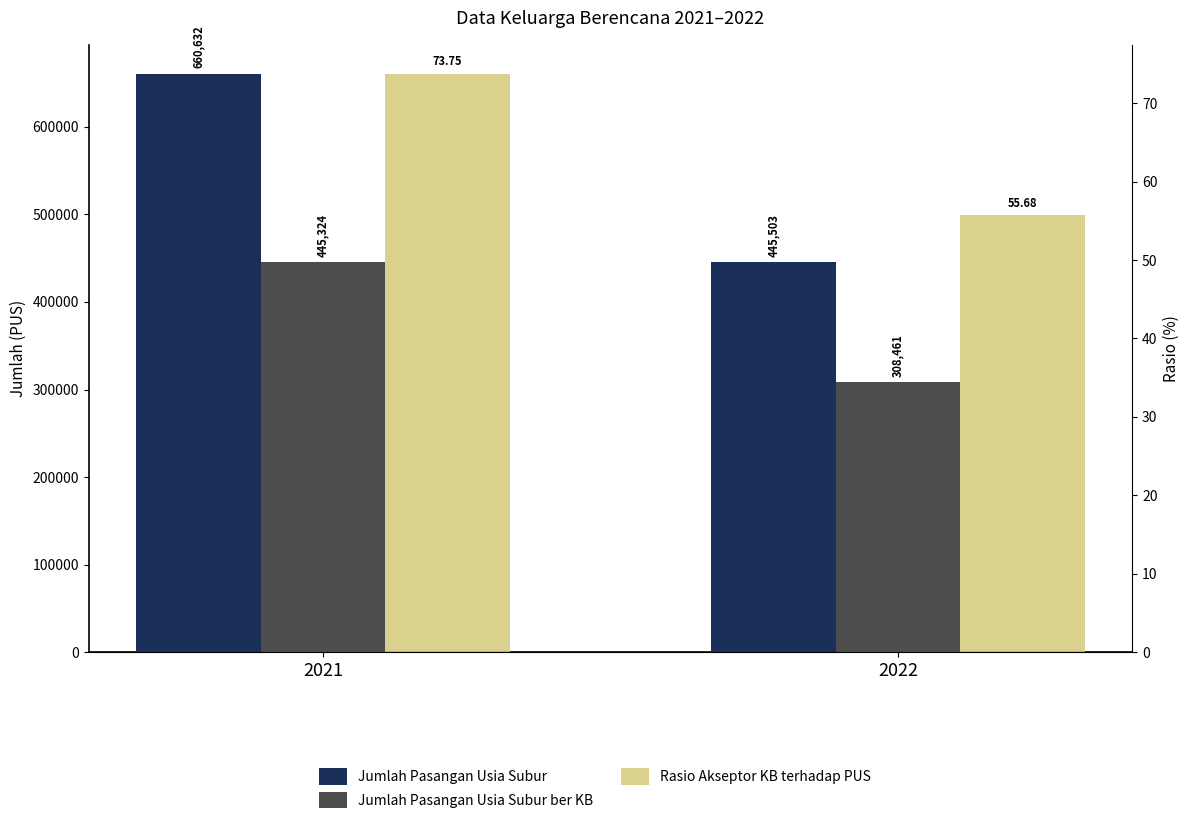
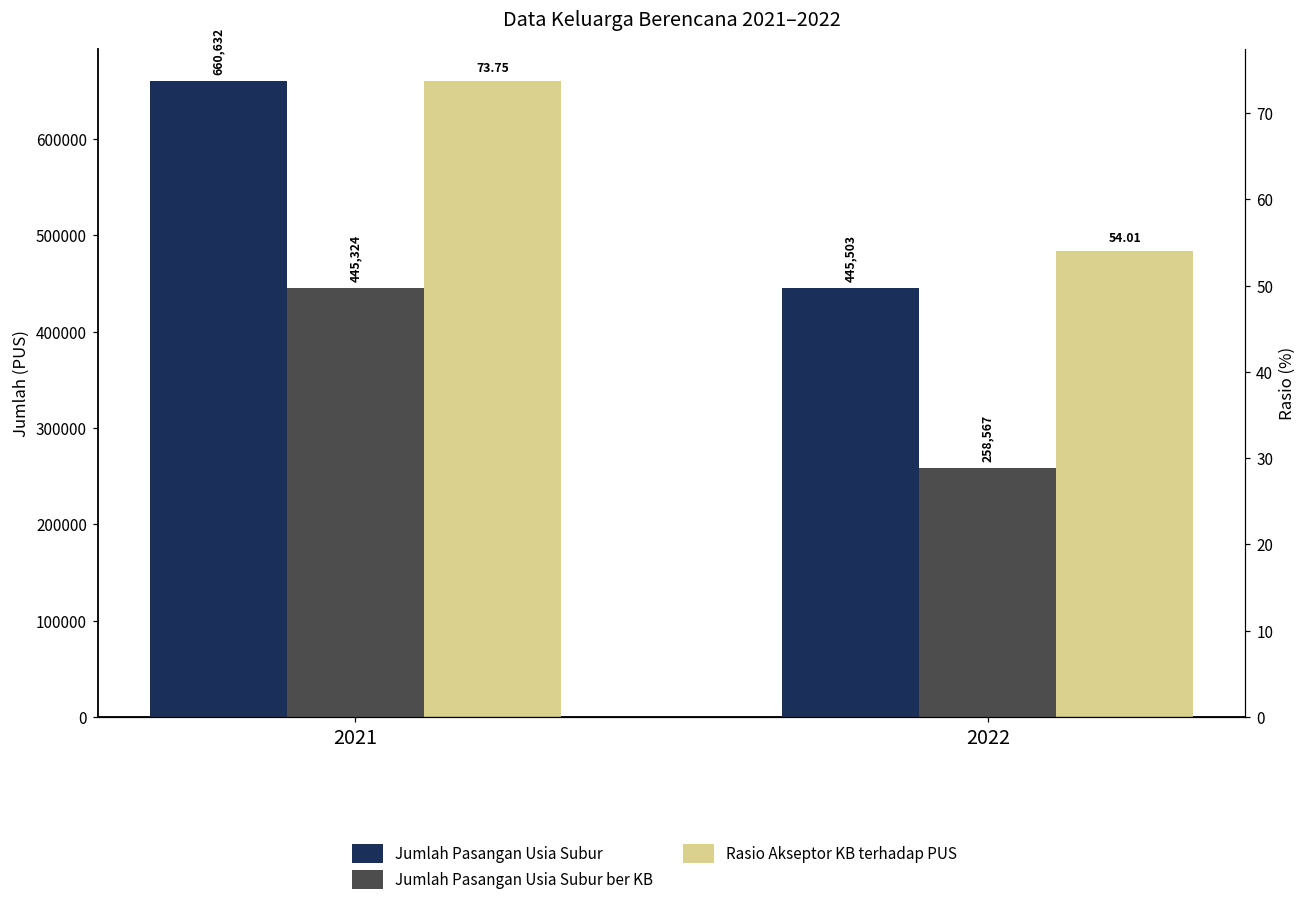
Jumlah Pasangan Usia Subur ber KB, 2022: 308,461 -> 258,567
Rasio Akseptor KB terhadap PUS, 2022: 55.68 -> 54.01
